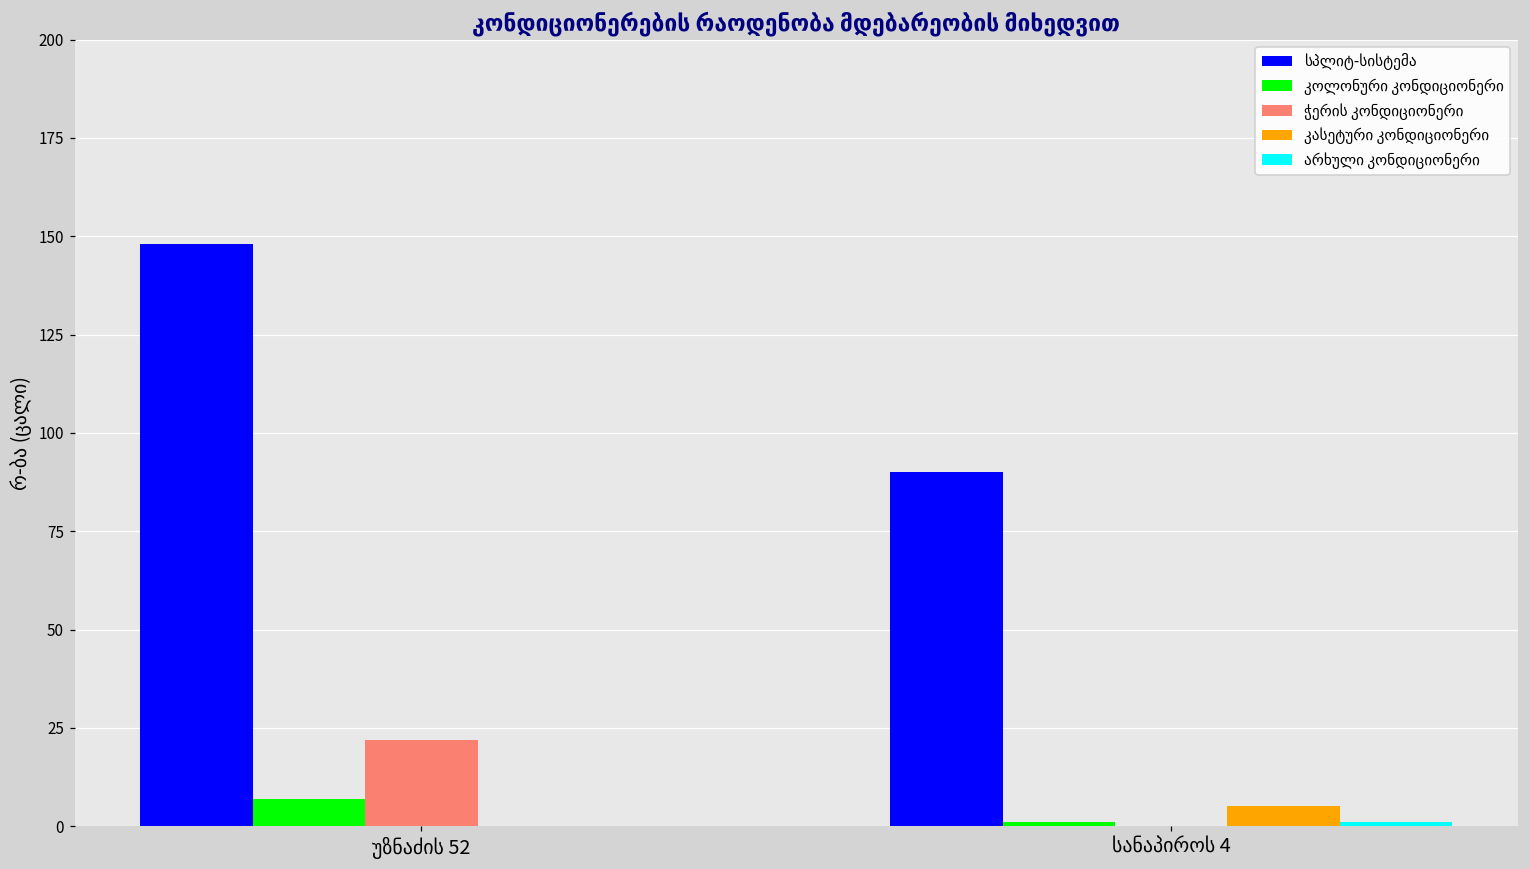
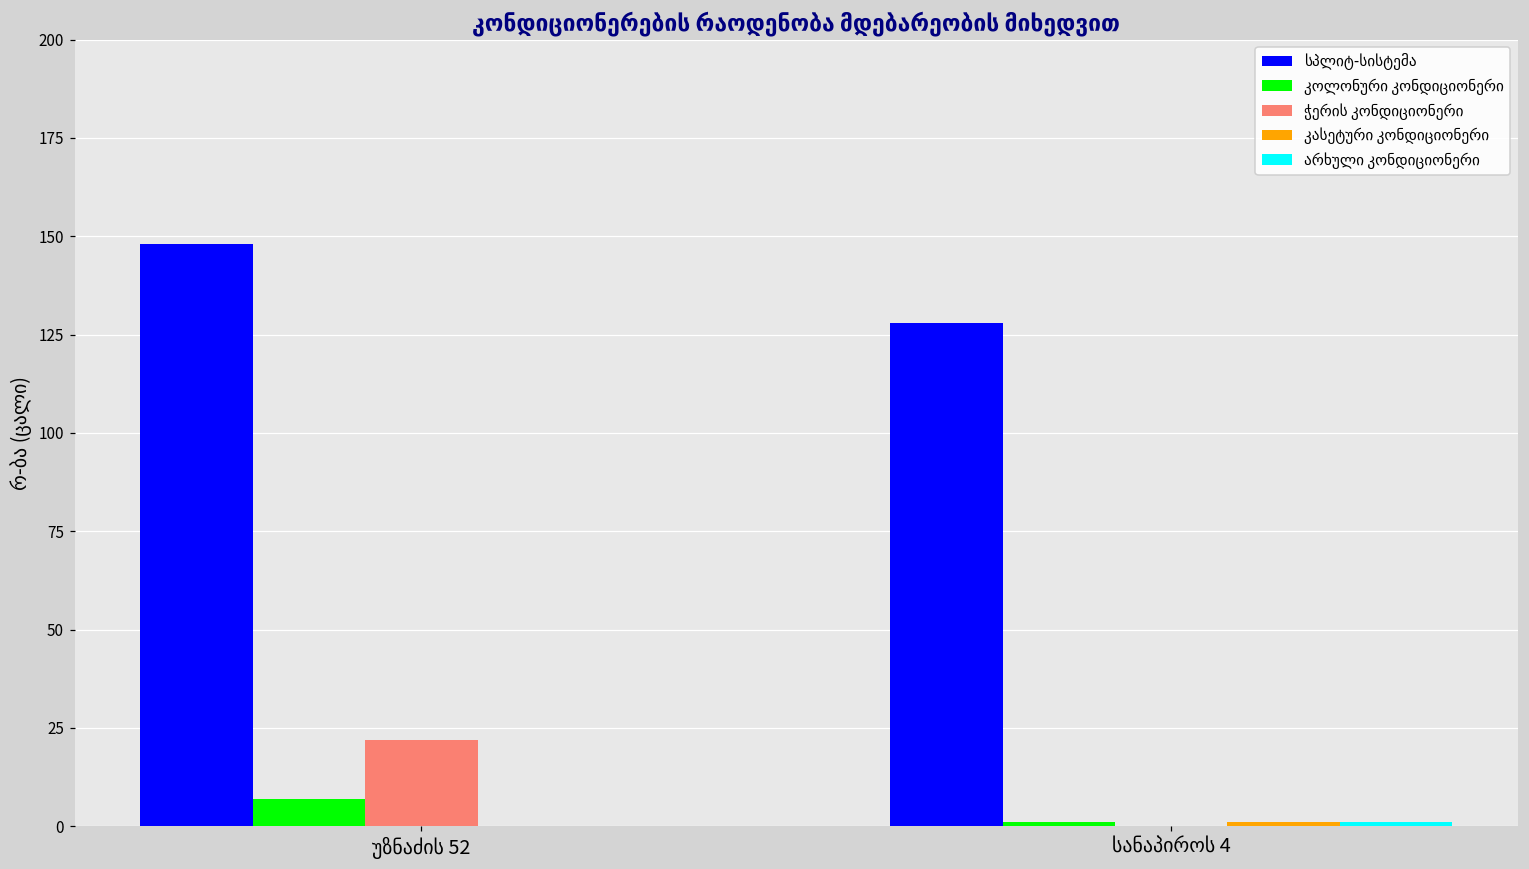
სპლიტ-სისტემა, სანაპიროს 4: 90 -> 128
კასეტური კონდიციონერი, სანაპიროს 4: 5 -> 1
